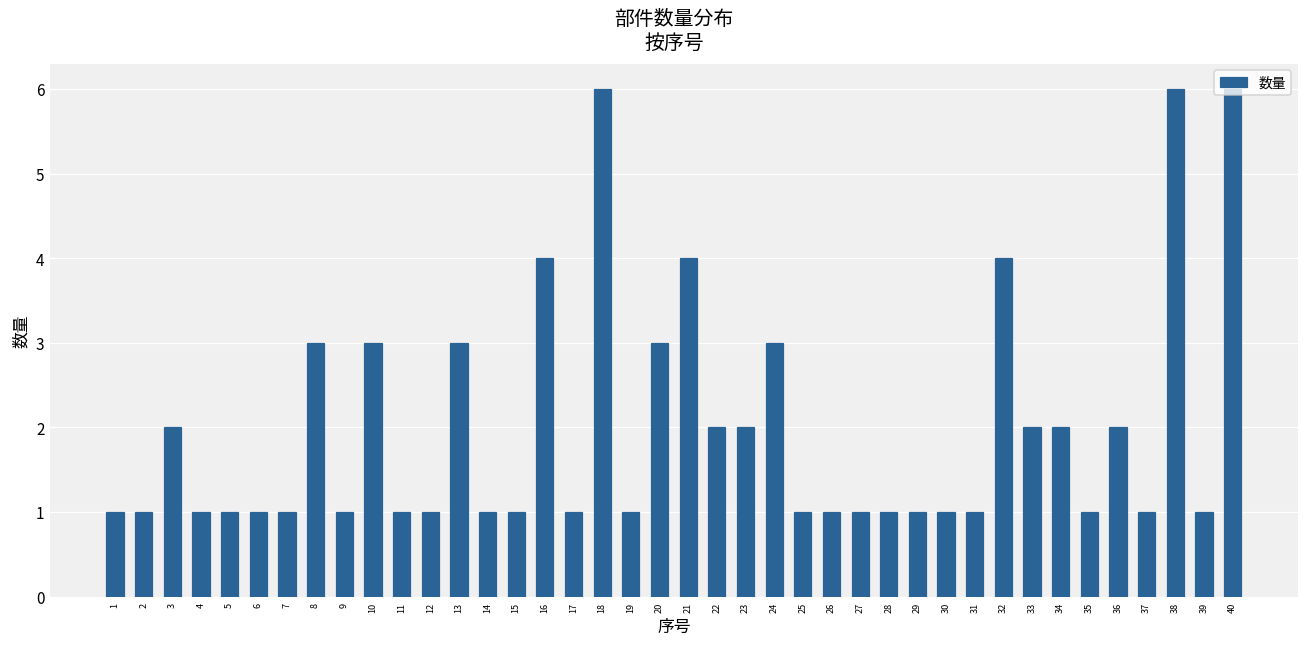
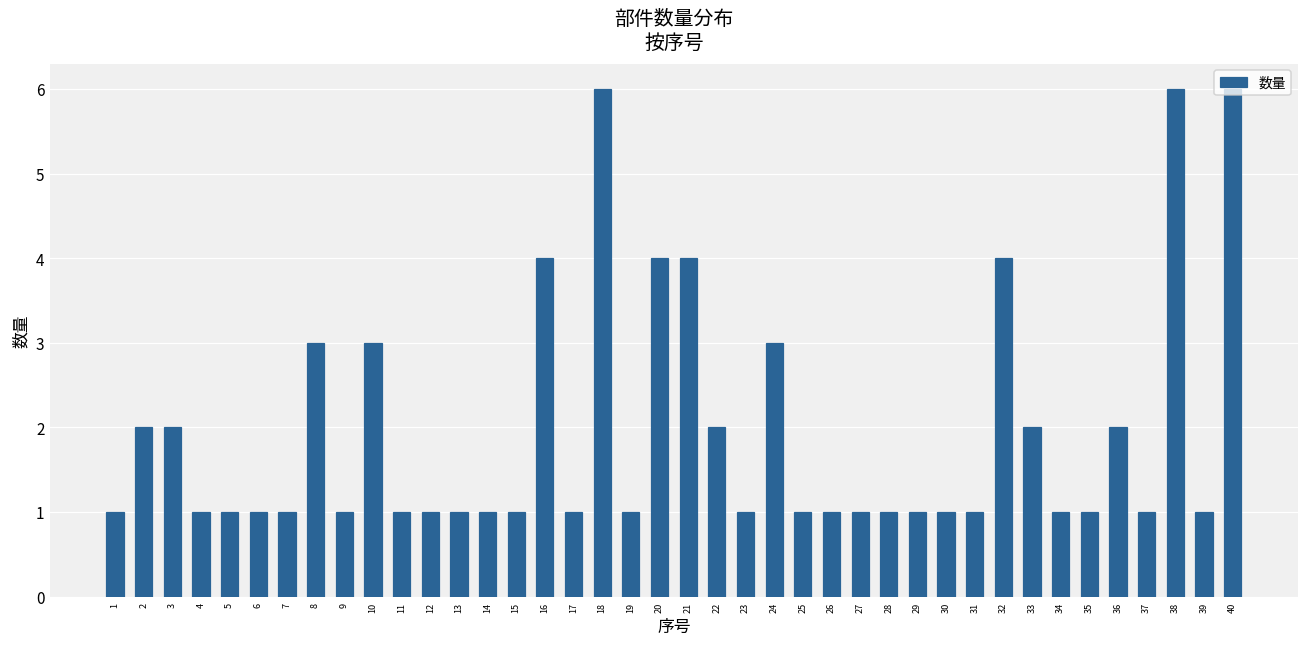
2: 1 -> 2
13: 3 -> 1
20: 3 -> 4
23: 2 -> 1
34: 2 -> 1
